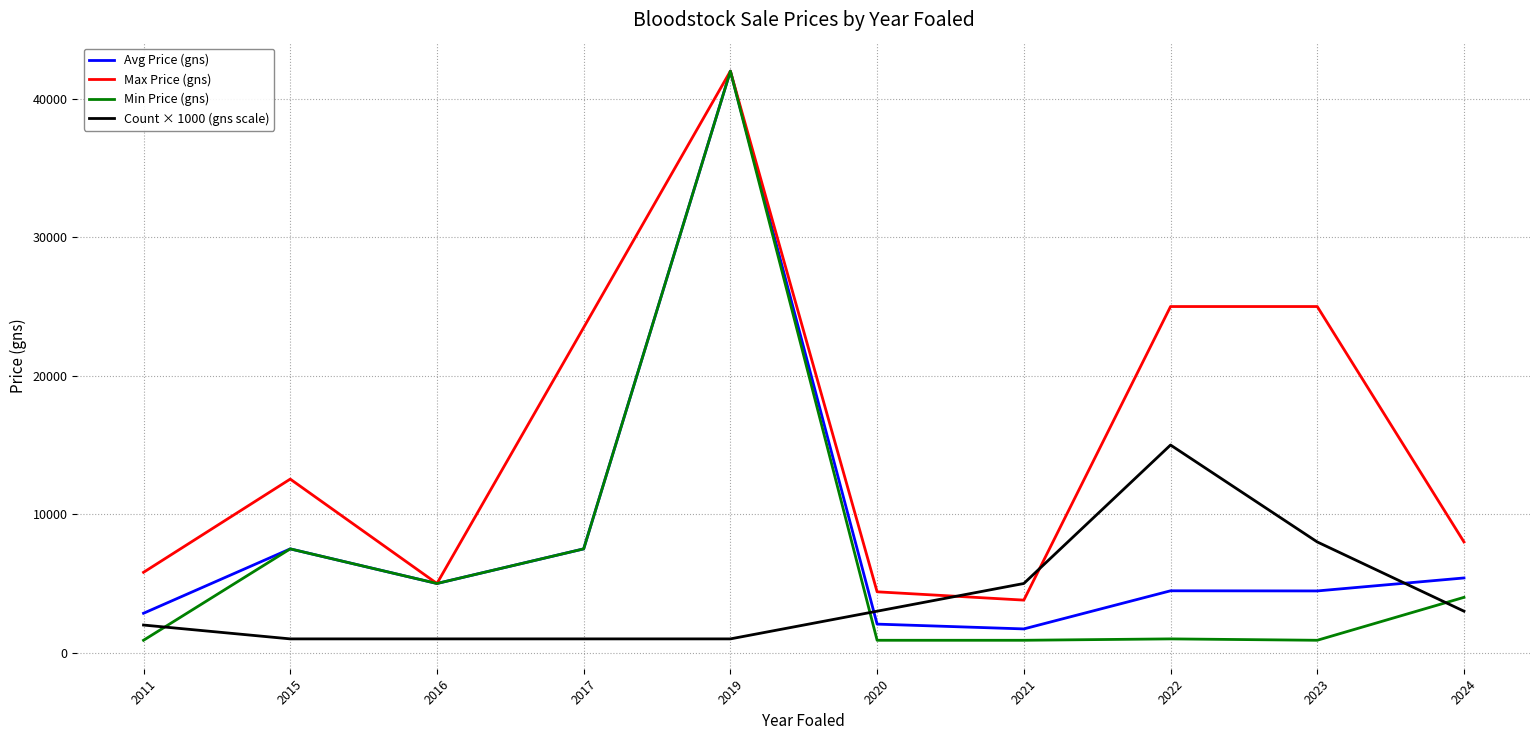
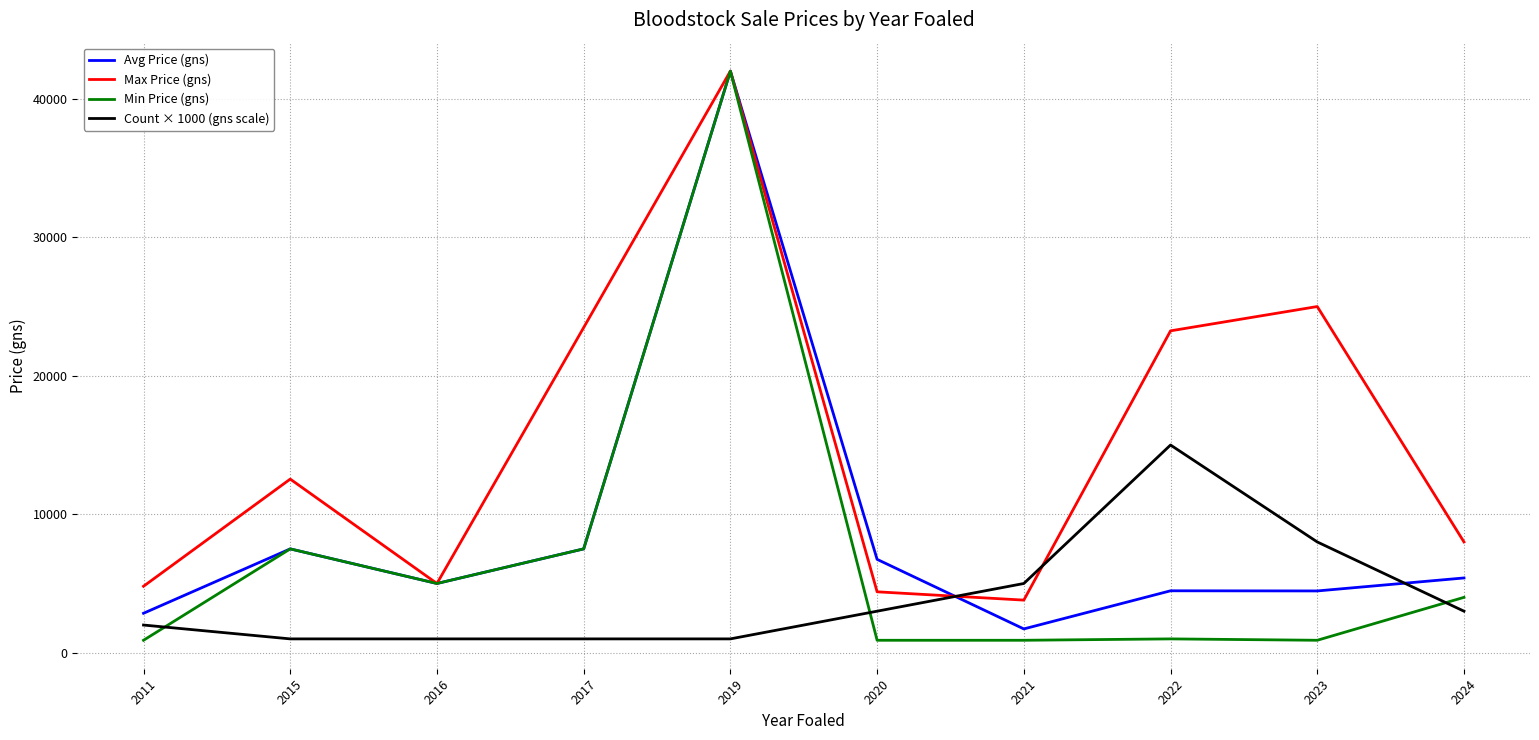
Max Price (gns), 2011: 5800 -> 4800
Avg Price (gns), 2020: 2100 -> 6700
Max Price (gns), 2022: 25000 -> 23200
